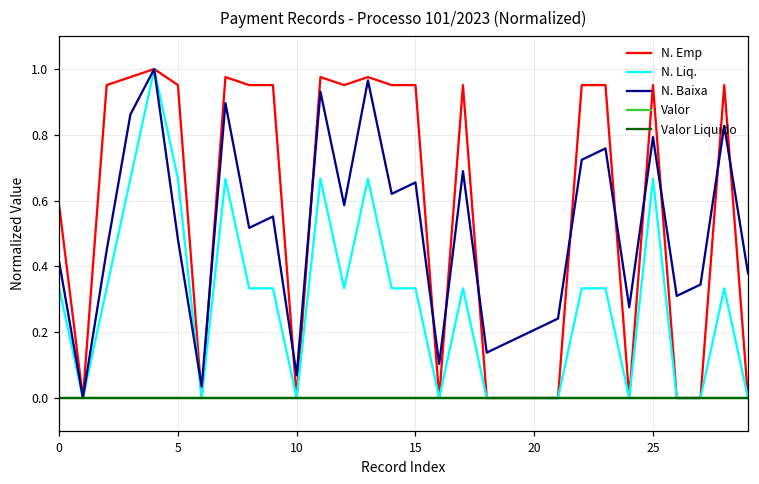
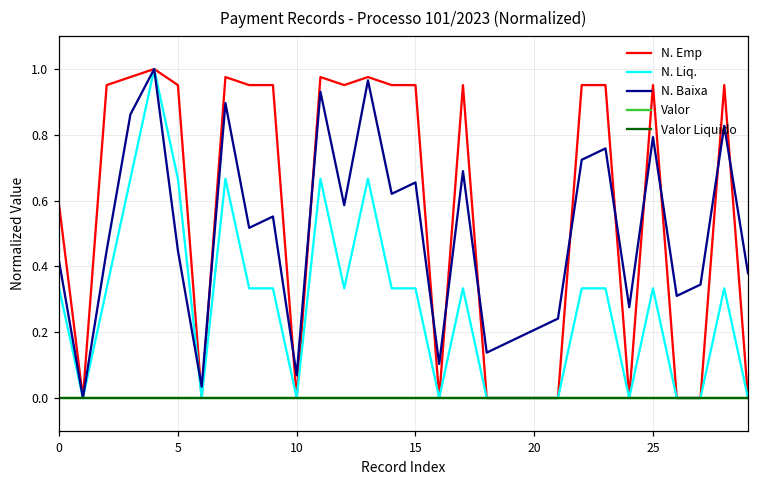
N. Baixa, 5: 0.48 -> 0.45
N. Liq., 25: 0.67 -> 0.33
